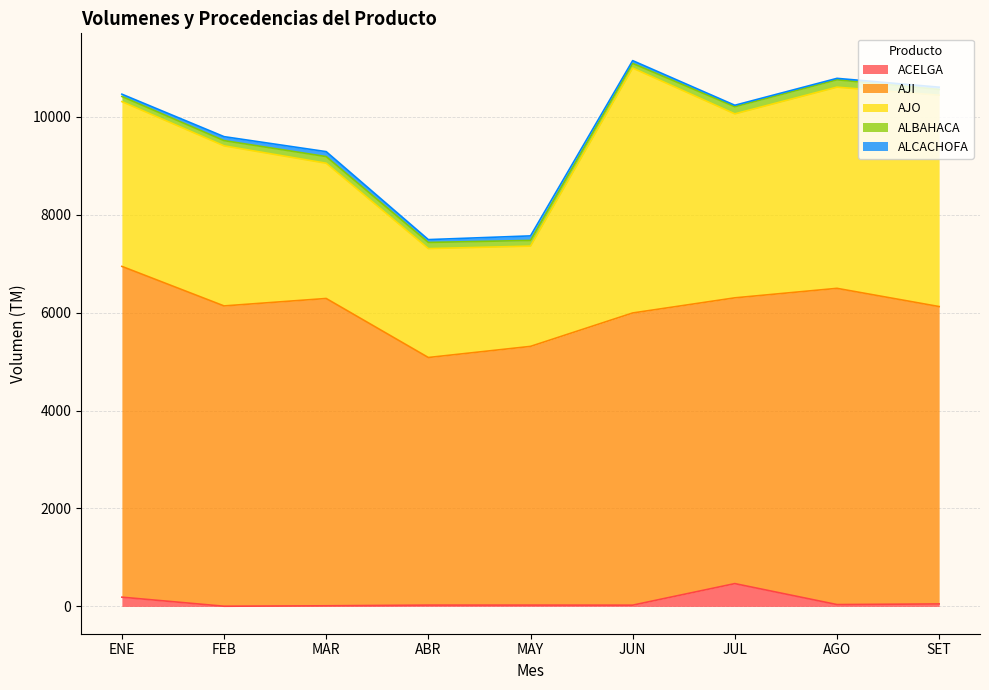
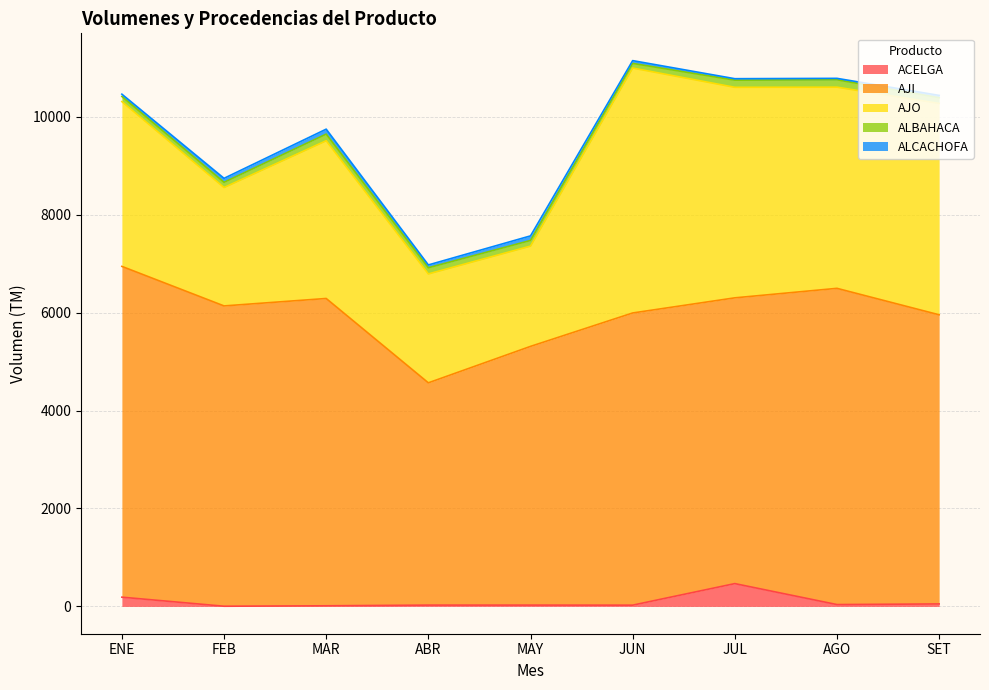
AJO, FEB: 3300 -> 2400
AJO, MAR: 2800 -> 3200
AJI, ABR: 5100 -> 4500
AJO, JUL: 3800 -> 4300
AJI, SET: 6100 -> 5900
